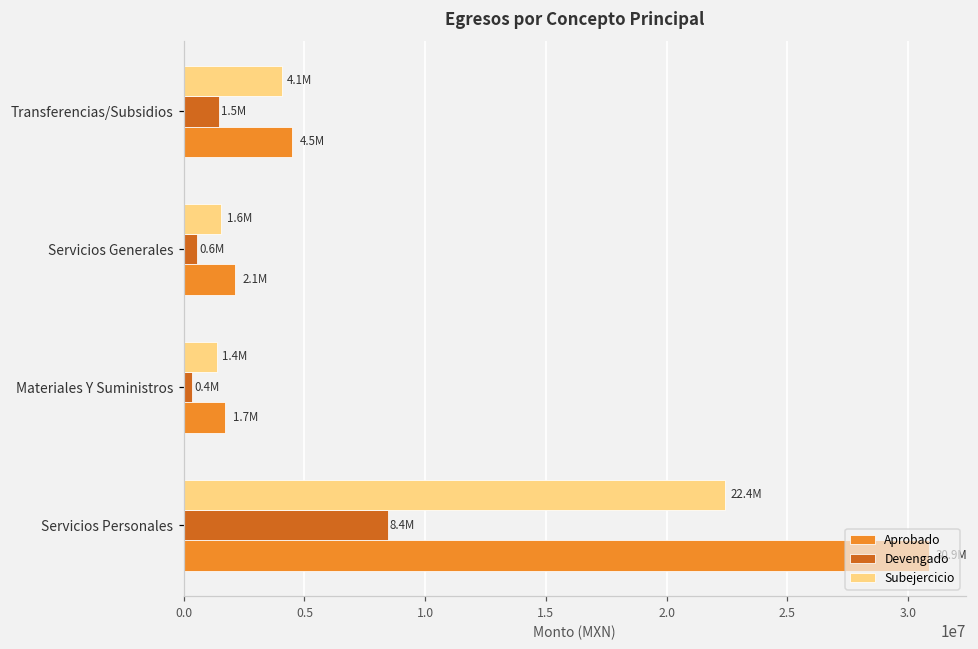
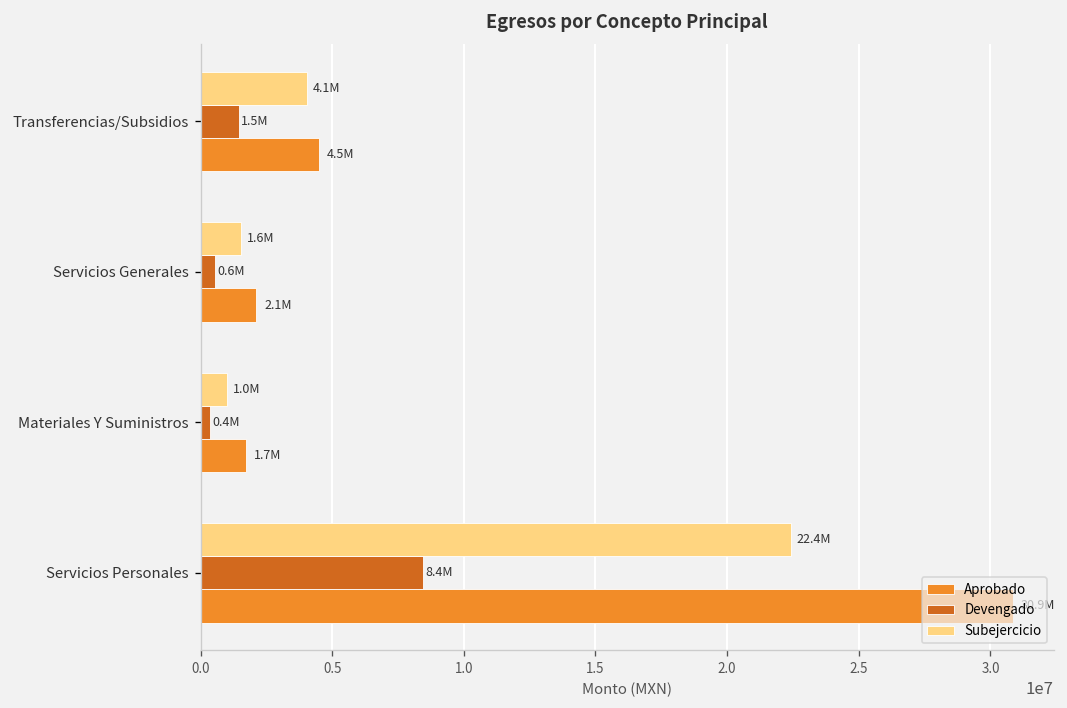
Subejercicio, Materiales Y Suministros: 1.4M -> 1.0M
